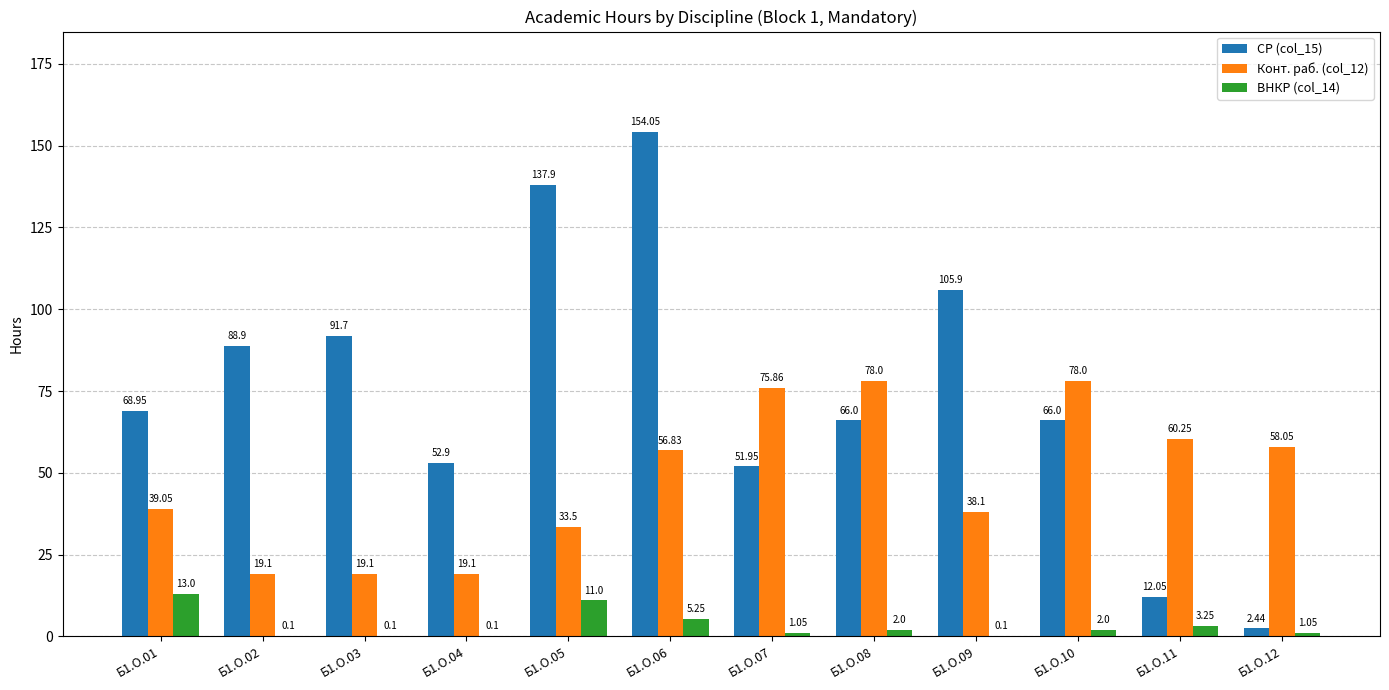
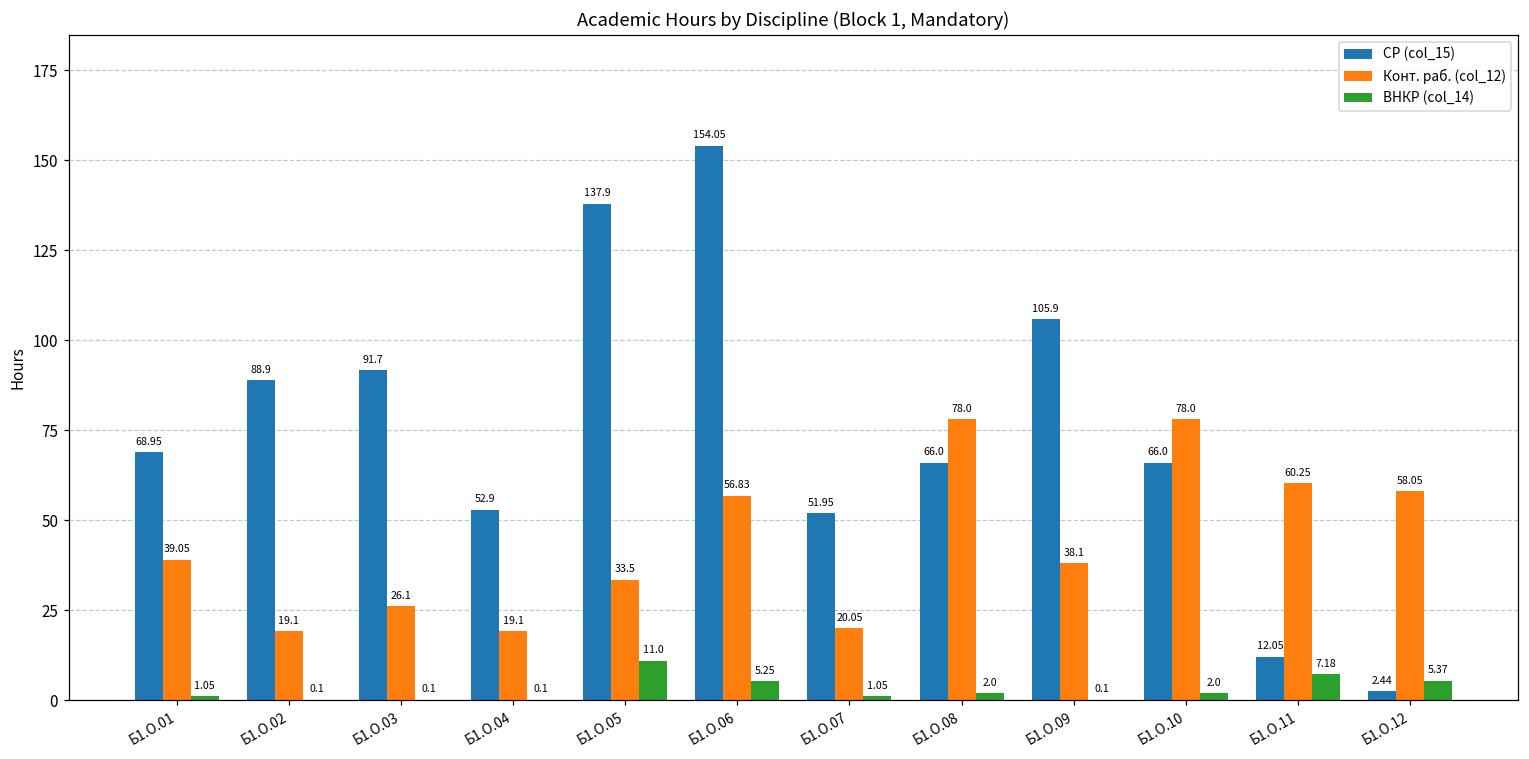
ВНКР (col_14), Б1.О.01: 13.0 -> 1.05
Конт. раб. (col_12), Б1.О.03: 19.1 -> 26.1
Конт. раб. (col_12), Б1.О.07: 75.86 -> 20.05
ВНКР (col_14), Б1.О.11: 3.25 -> 7.18
ВНКР (col_14), Б1.О.12: 1.05 -> 5.37
